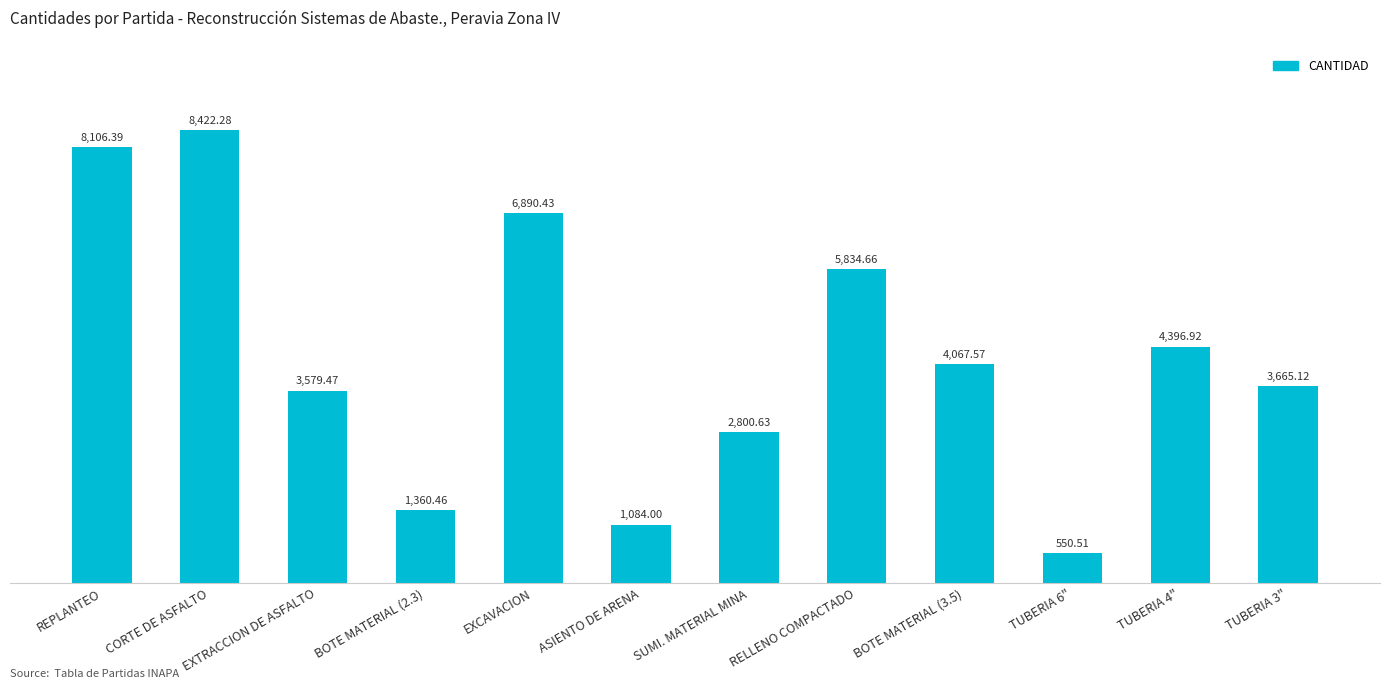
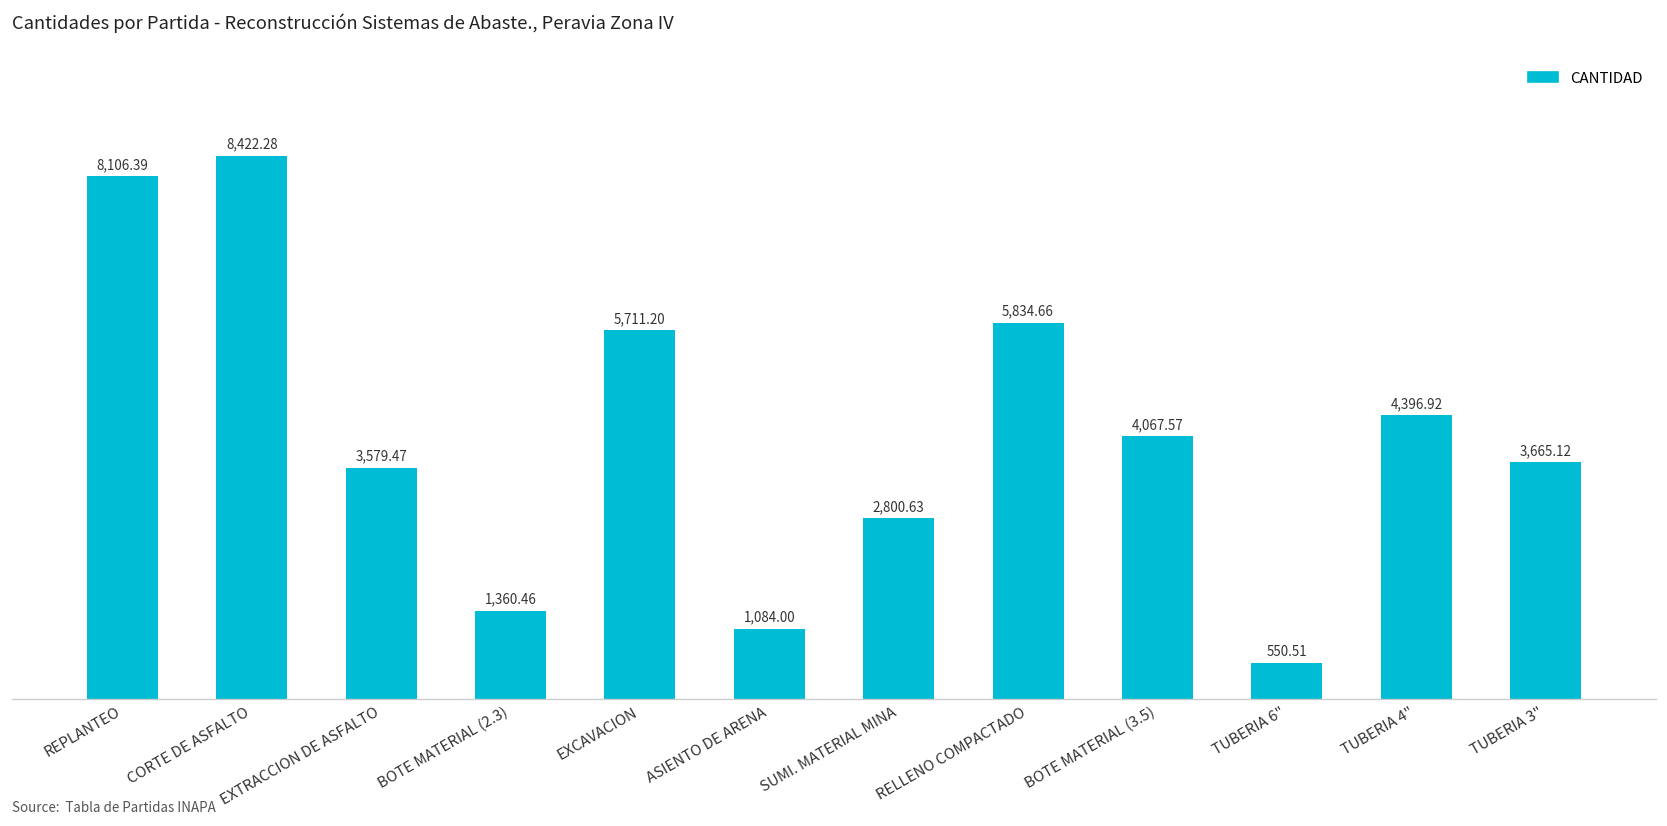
EXCAVACION: 6,890.43 -> 5,711.20
